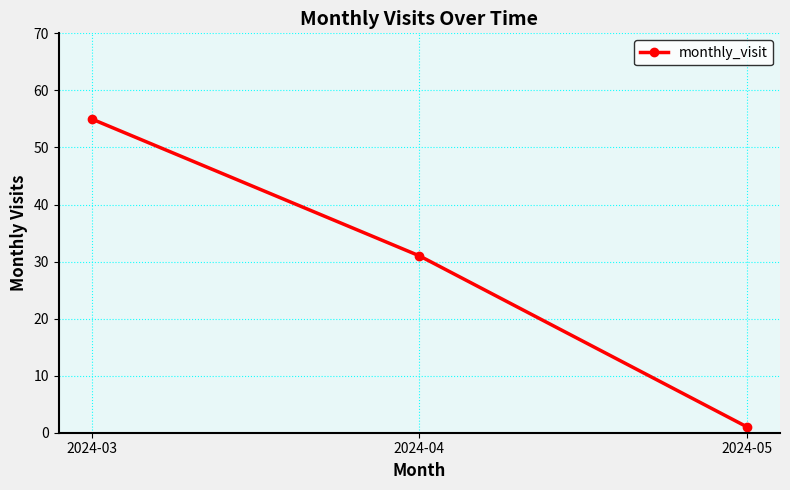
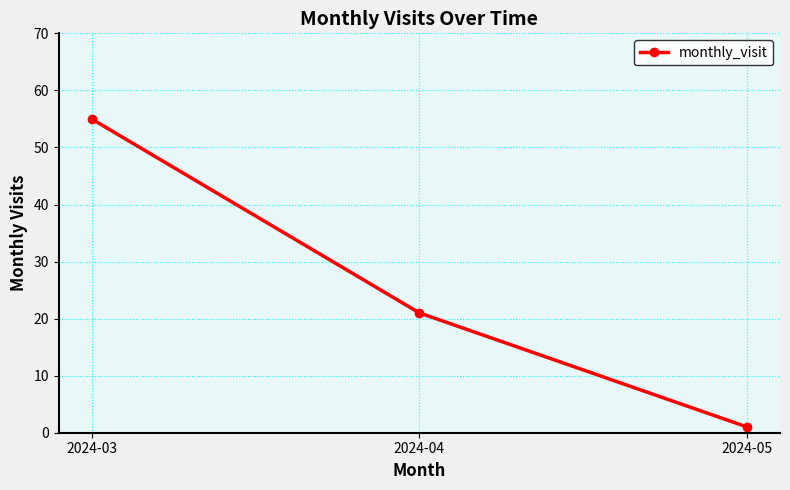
2024-04: 31 -> 21
